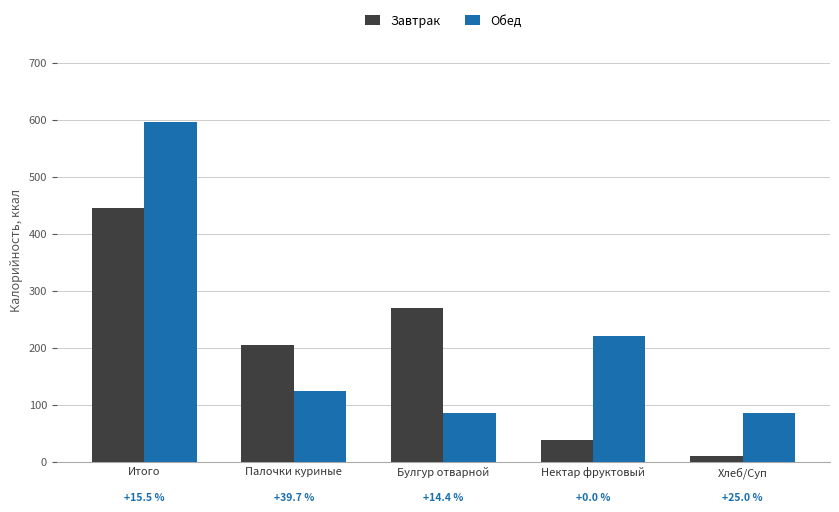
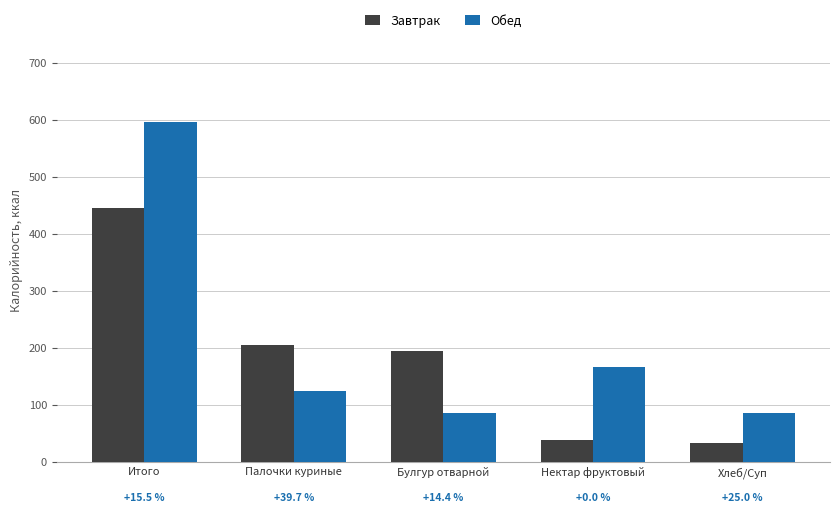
Завтрак, Булгур отварной: 270 -> 190
Обед, Нектар фруктовый: 220 -> 170
Завтрак, Хлеб/Суп: 10 -> 30
